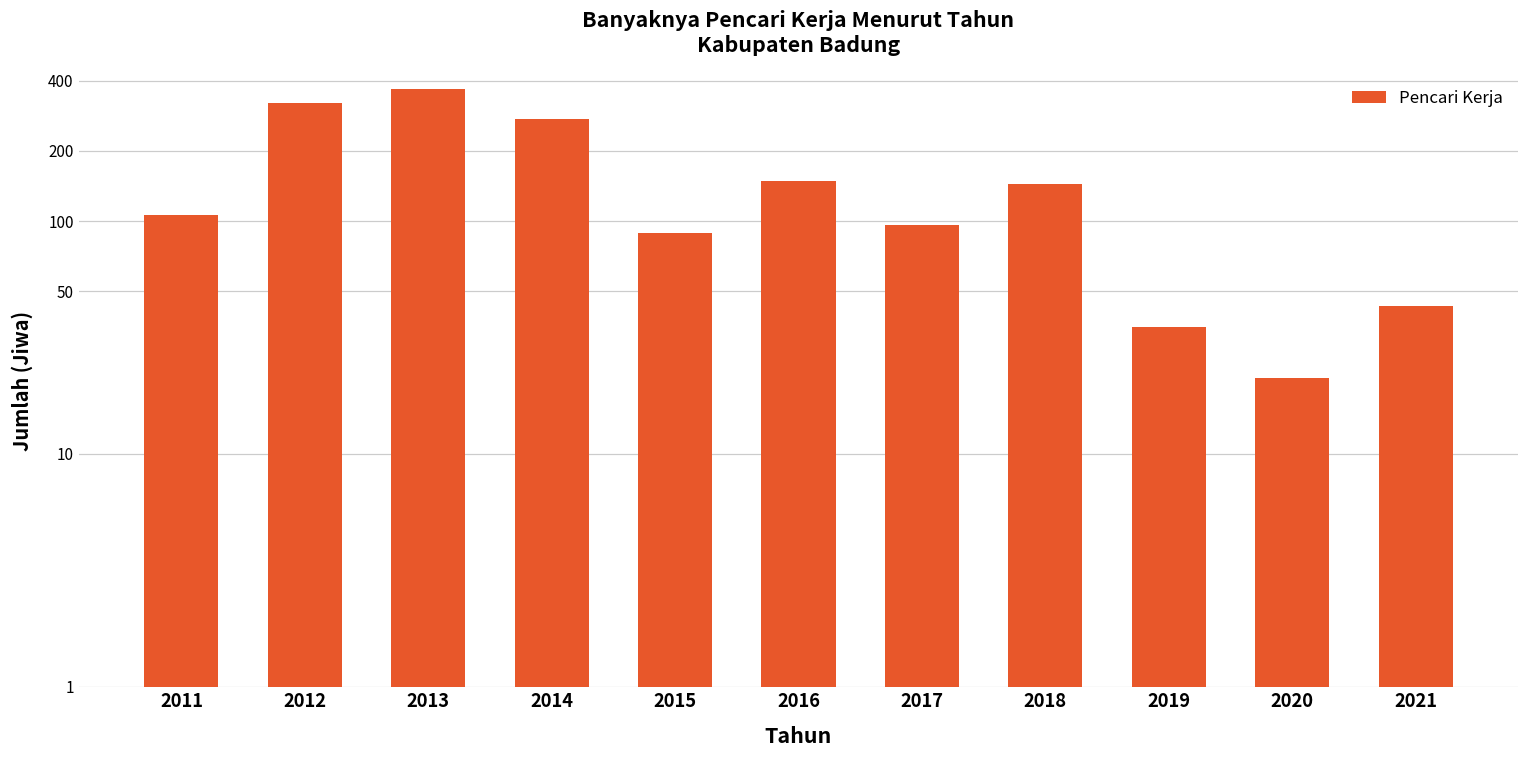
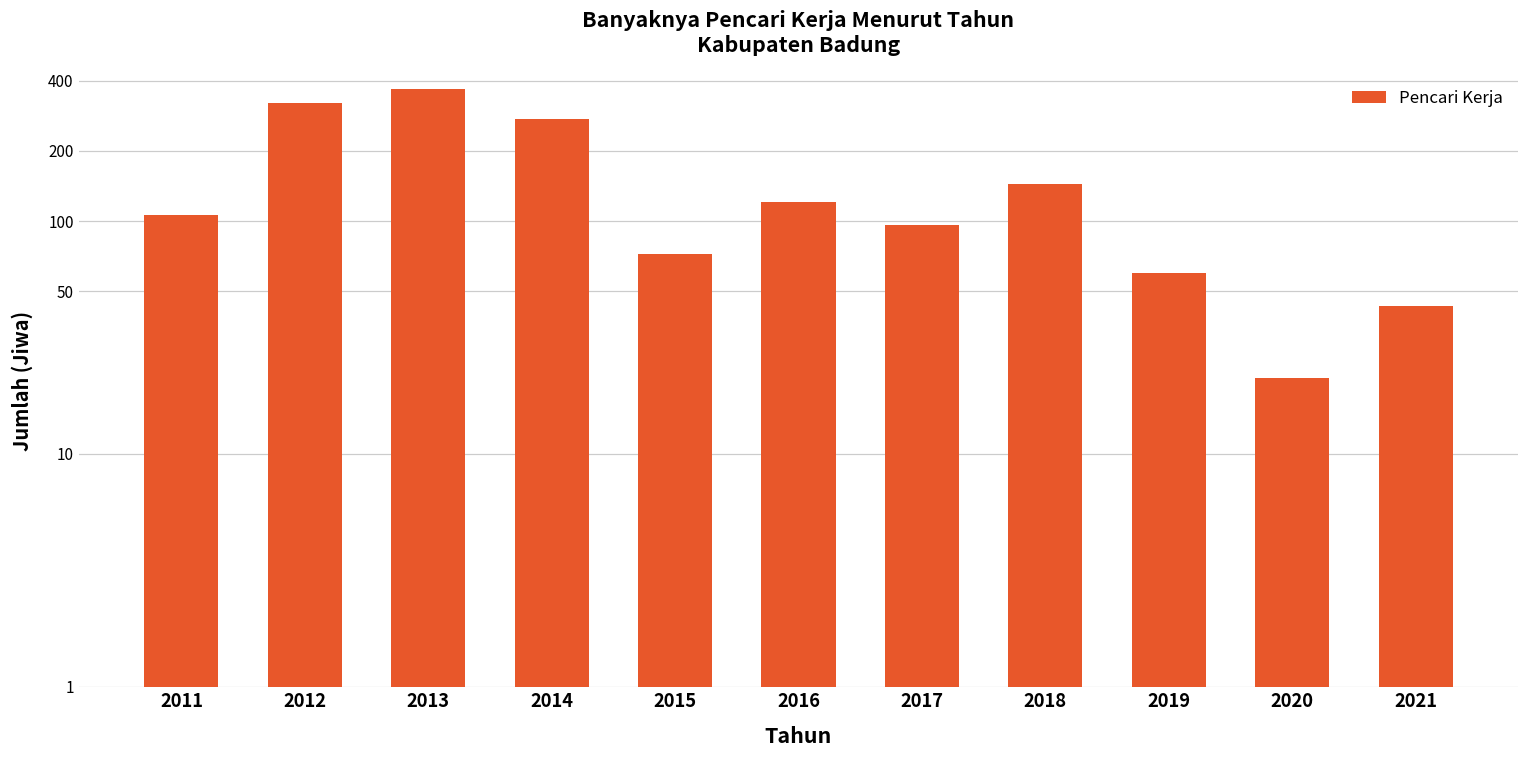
2015: 89 -> 72
2016: 150 -> 120
2019: 35 -> 60
